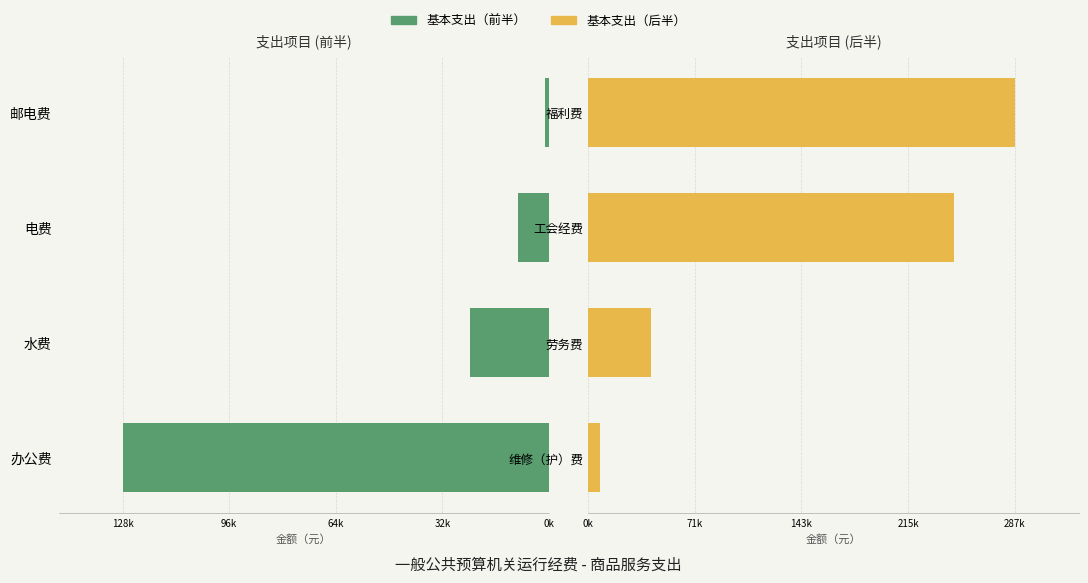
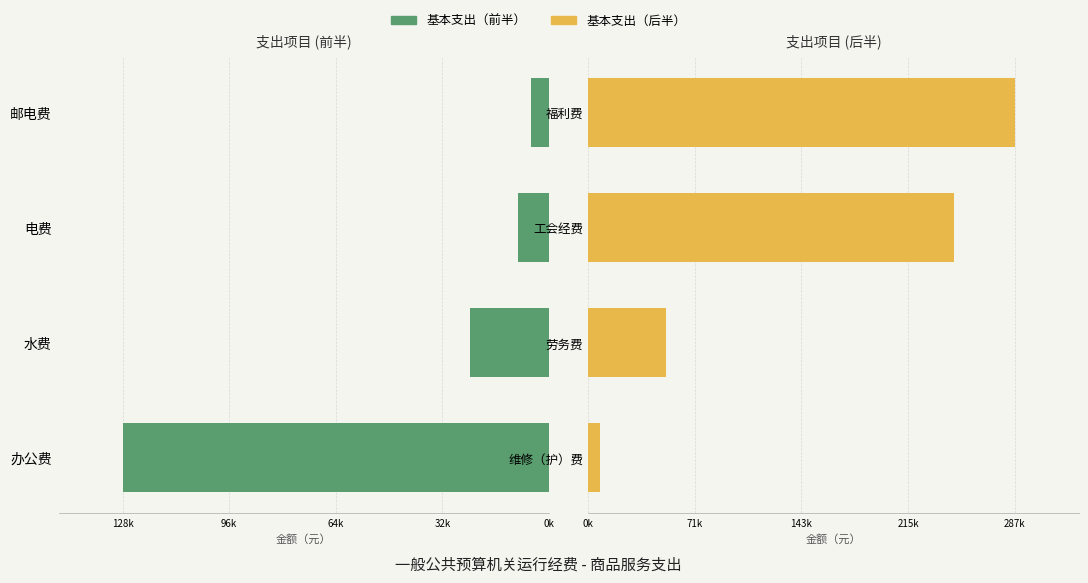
支出项目 (前半), 邮电费: 1000 -> 6000
支出项目 (后半), 劳务费: 42000 -> 53000
